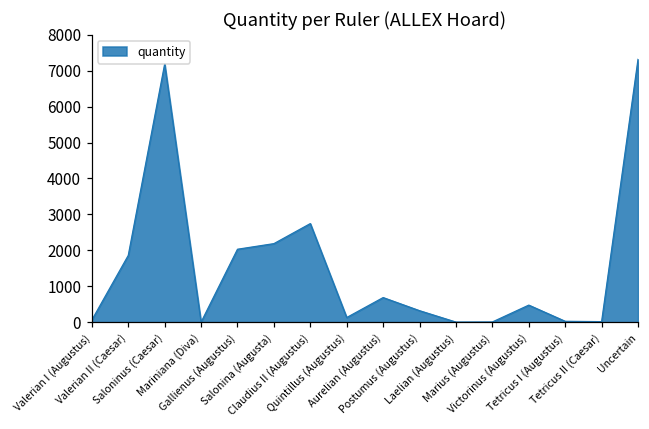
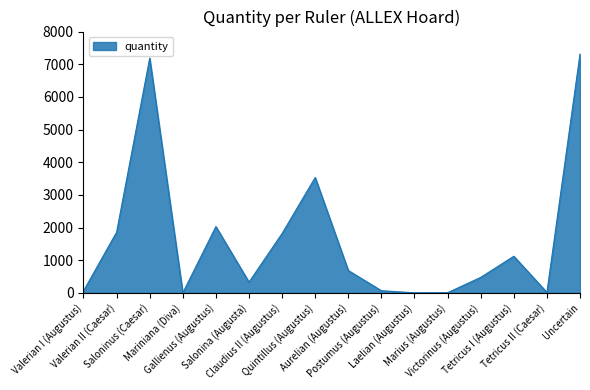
Salonina (Augusta): 2200 -> 300
Claudius II (Augustus): 2700 -> 1800
Quintillus (Augustus): 100 -> 3500
Postumus (Augustus): 300 -> 100
Tetricus I (Augustus): 0 -> 1100
